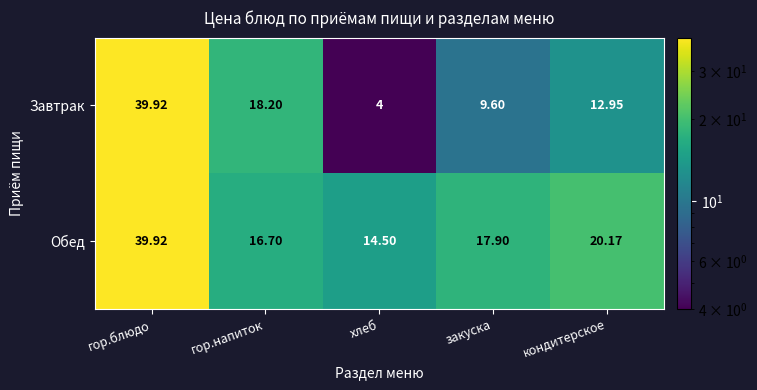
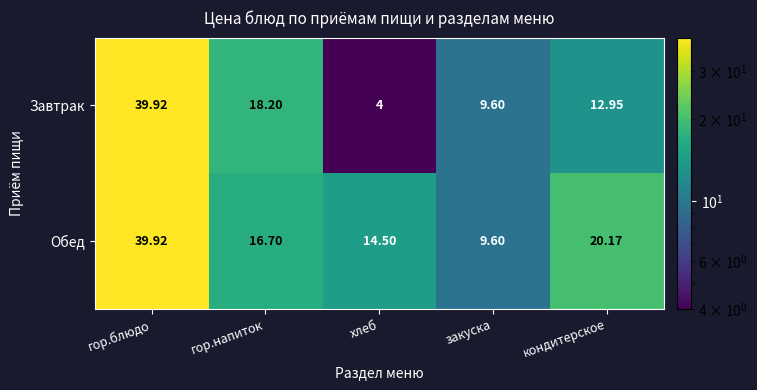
Обед, закуска: 17.90 -> 9.60
